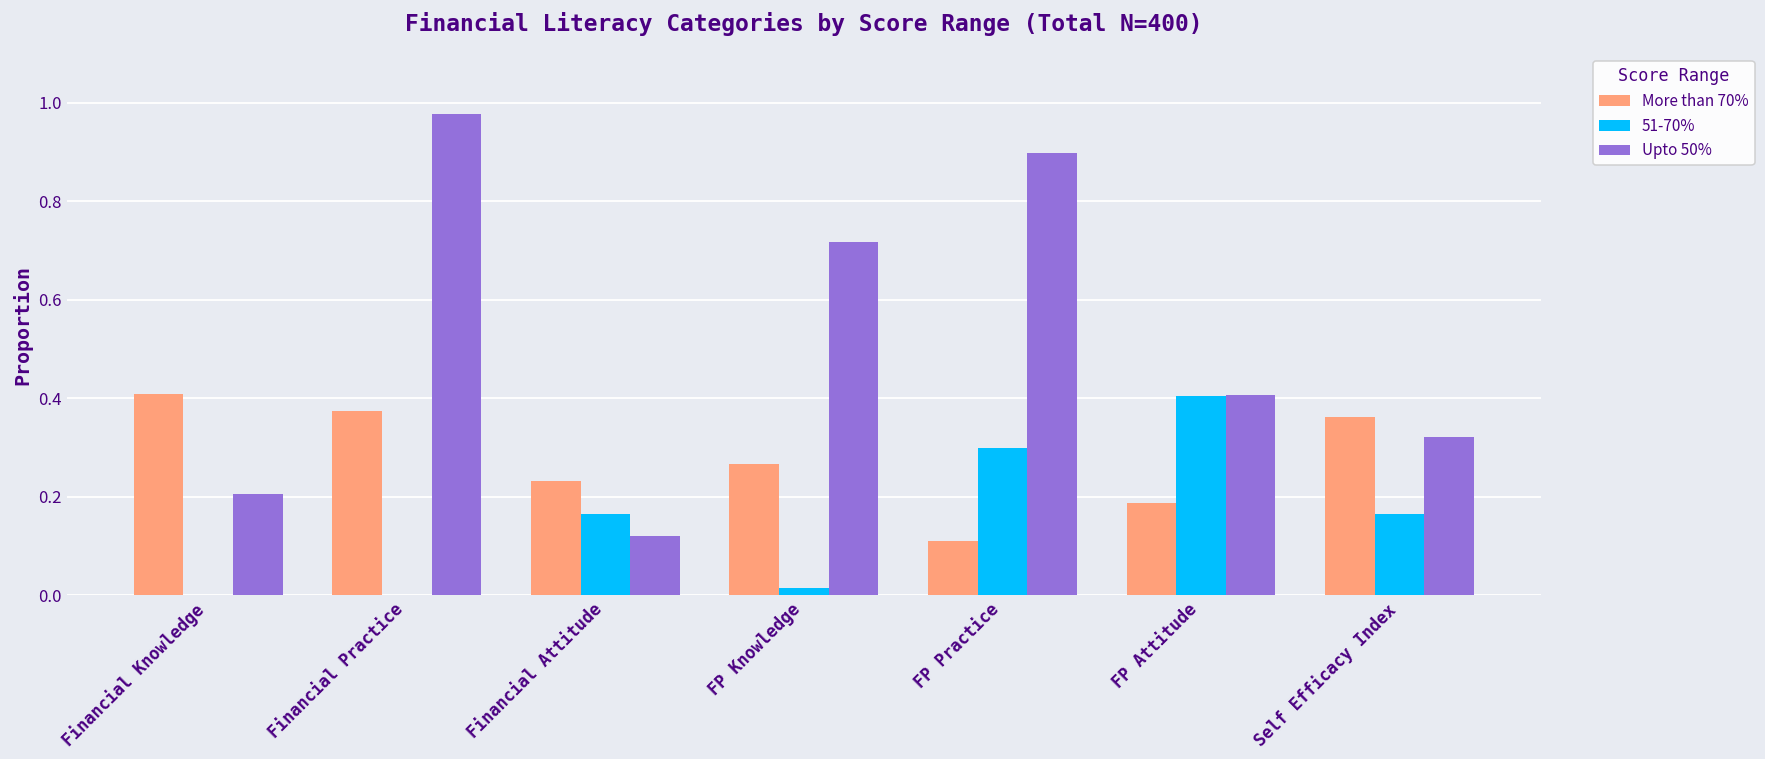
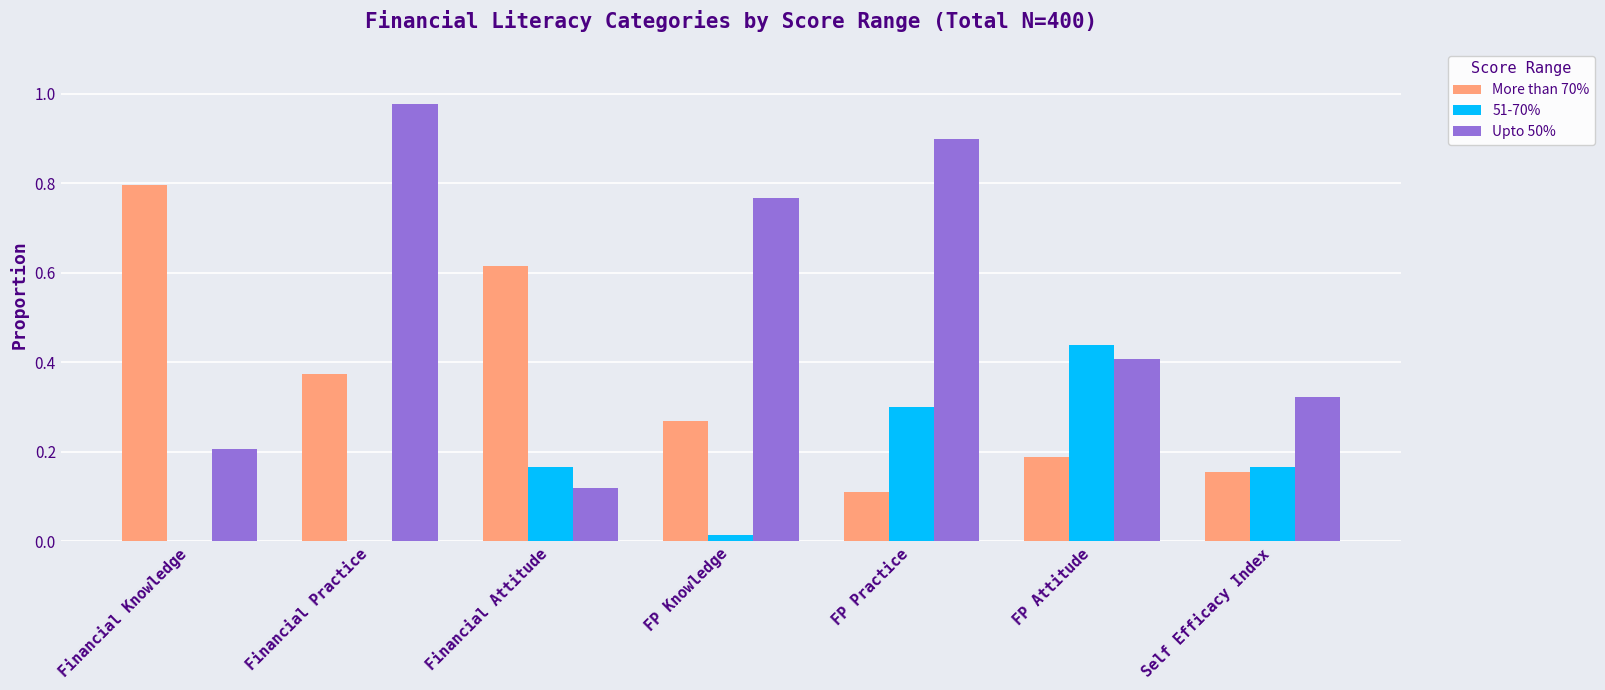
More than 70%, Financial Knowledge: 0.41 -> 0.80
More than 70%, Financial Attitude: 0.23 -> 0.62
Upto 50%, FP Knowledge: 0.72 -> 0.77
51-70%, FP Attitude: 0.41 -> 0.44
More than 70%, Self Efficacy Index: 0.36 -> 0.15
